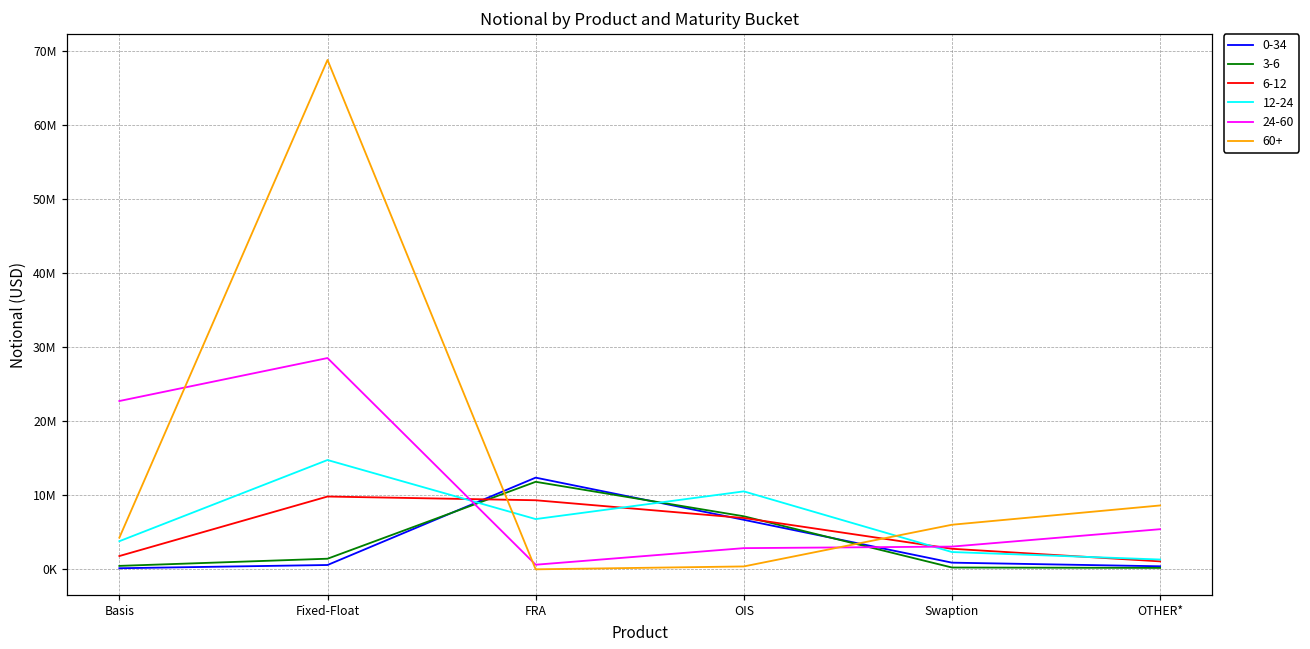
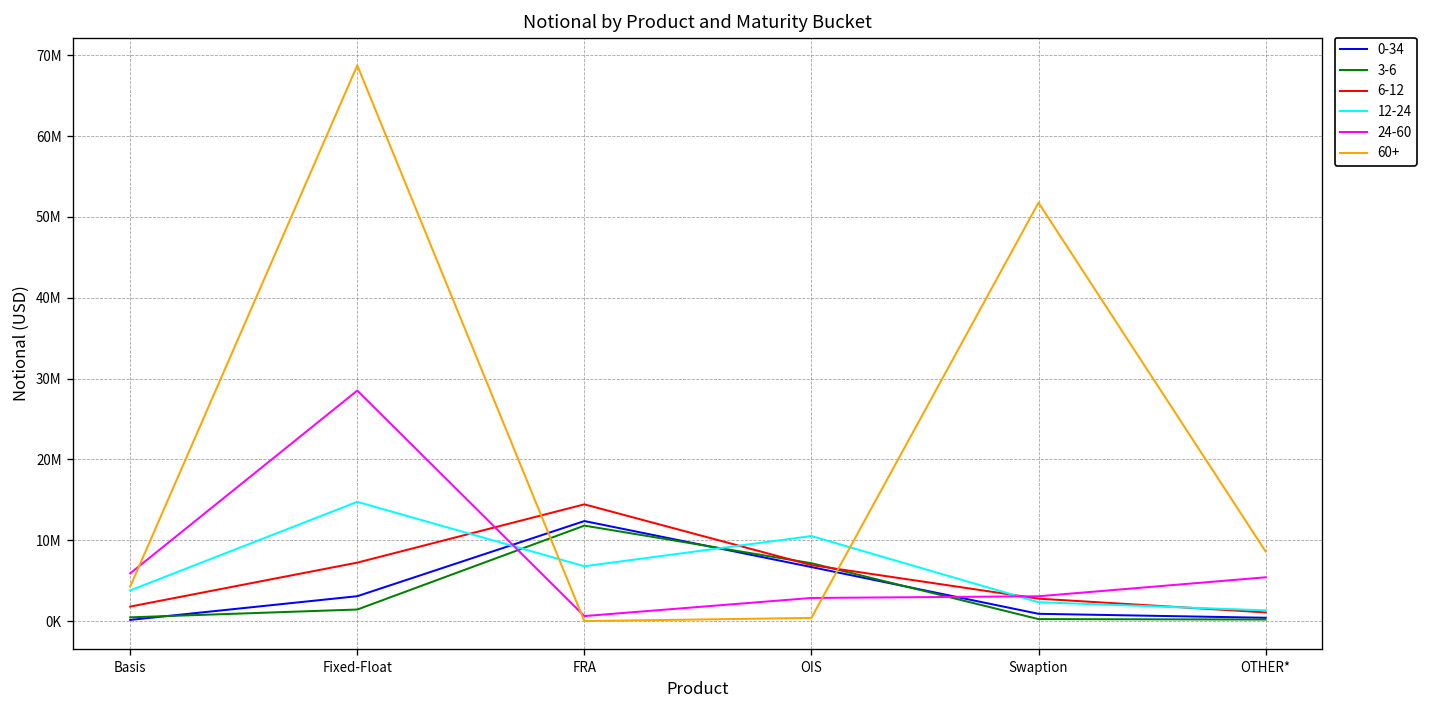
24-60, Basis: 23000000 -> 6000000
0-34, Fixed-Float: 1000000 -> 3000000
6-12, Fixed-Float: 10000000 -> 7000000
6-12, FRA: 9000000 -> 14000000
60+, Swaption: 6000000 -> 52000000
